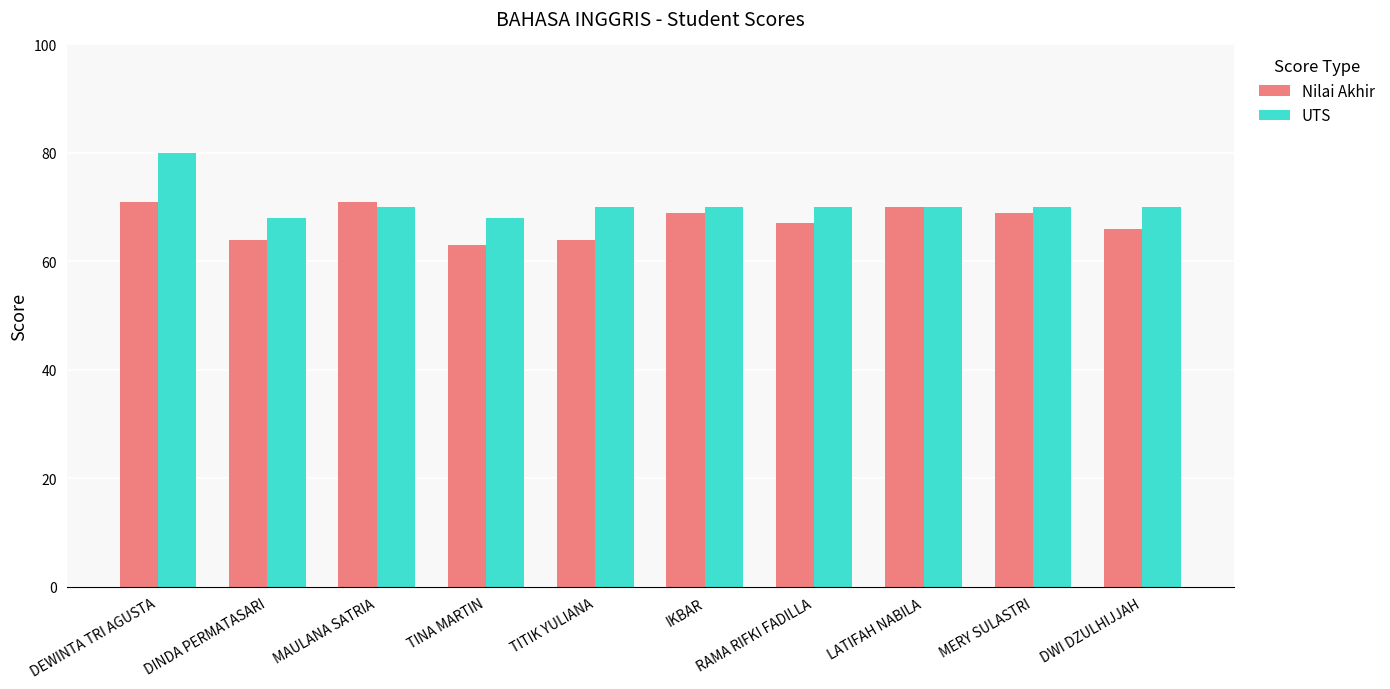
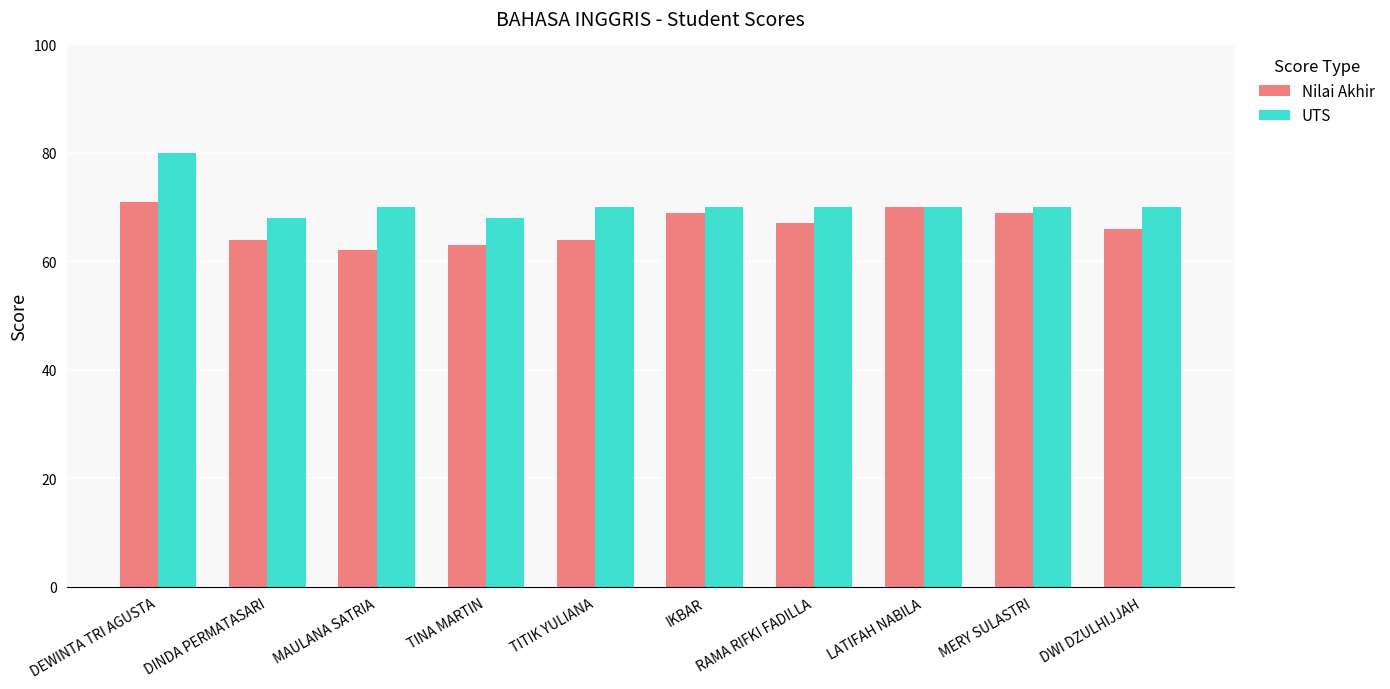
Nilai Akhir, MAULANA SATRIA: 71 -> 62
